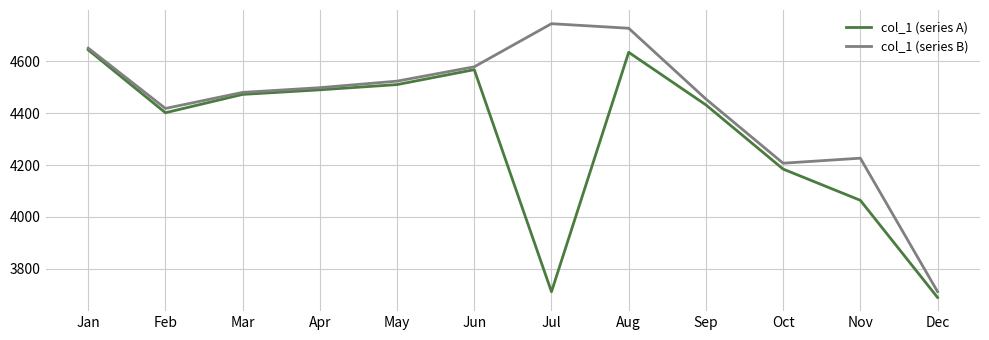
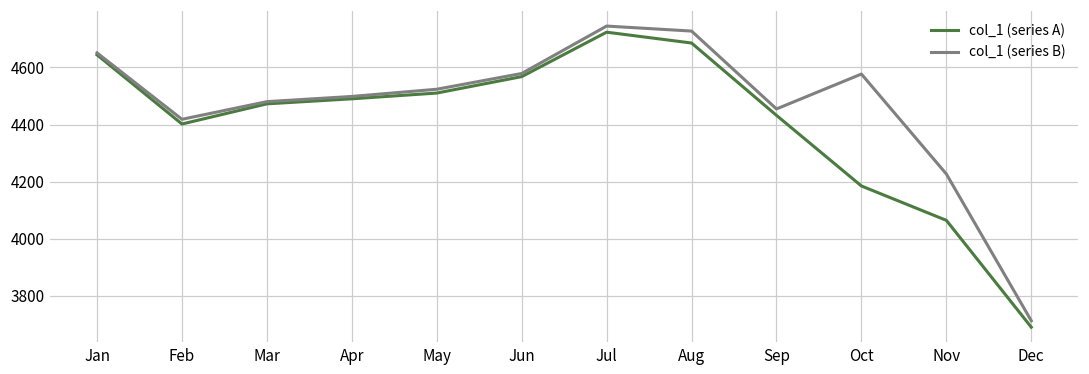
col_1 (series A), Jul: 3710 -> 4720
col_1 (series A), Aug: 4630 -> 4690
col_1 (series B), Oct: 4210 -> 4580
